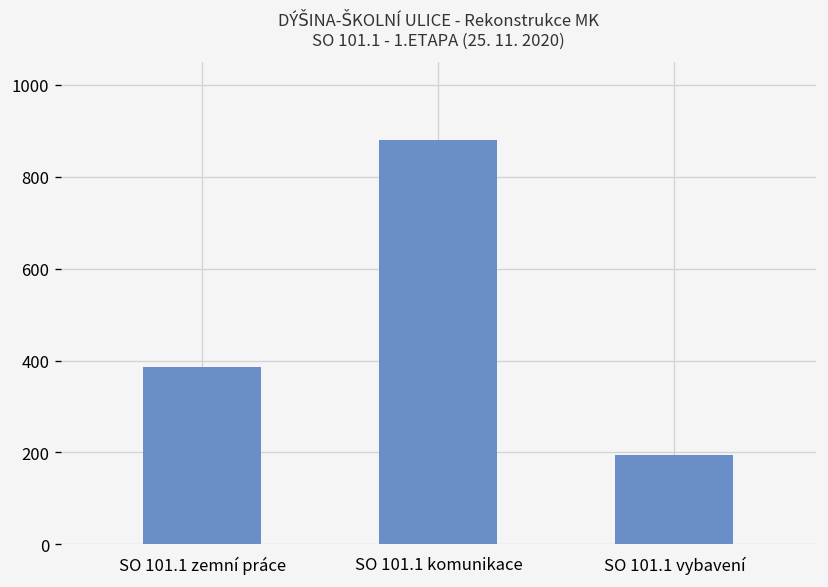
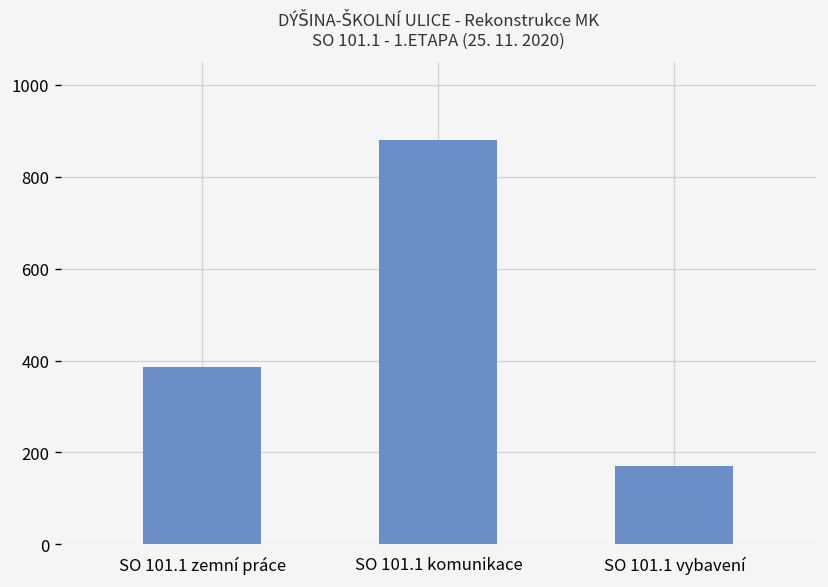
SO 101.1 vybavení: 190 -> 170
